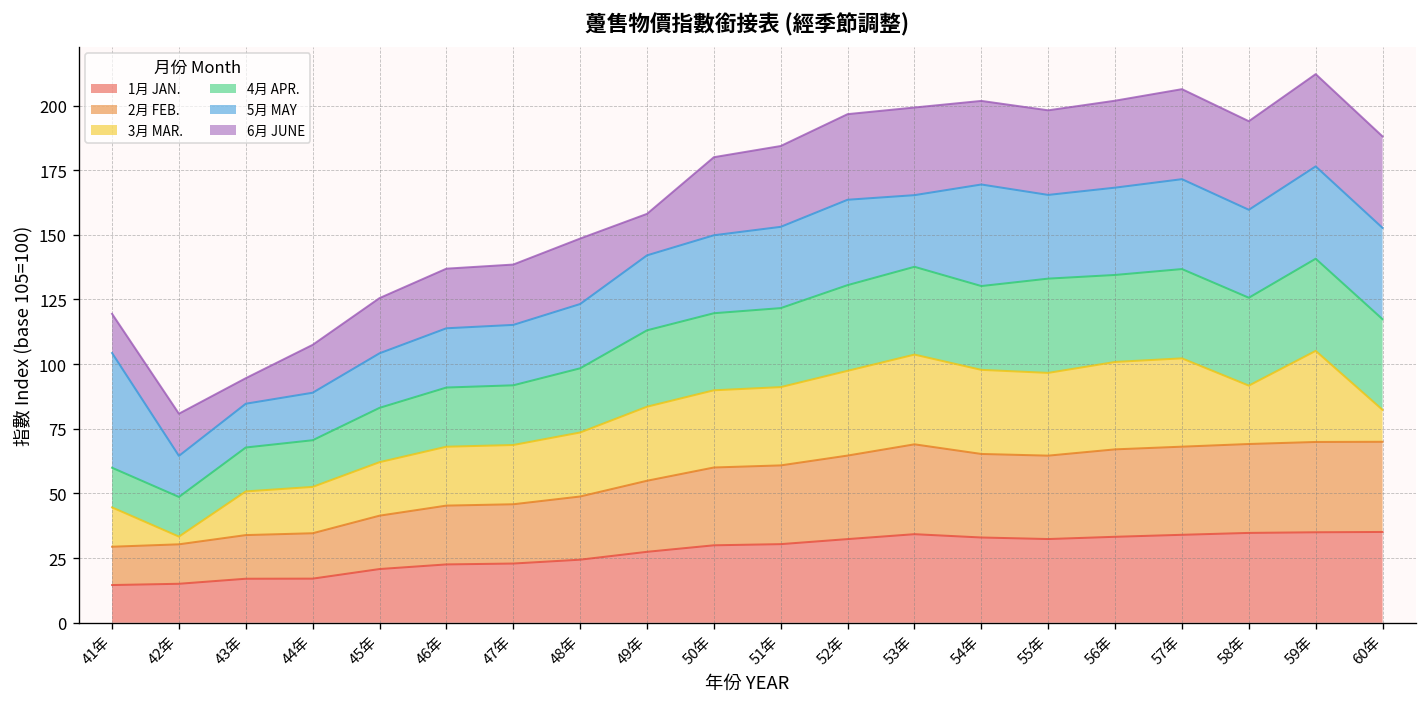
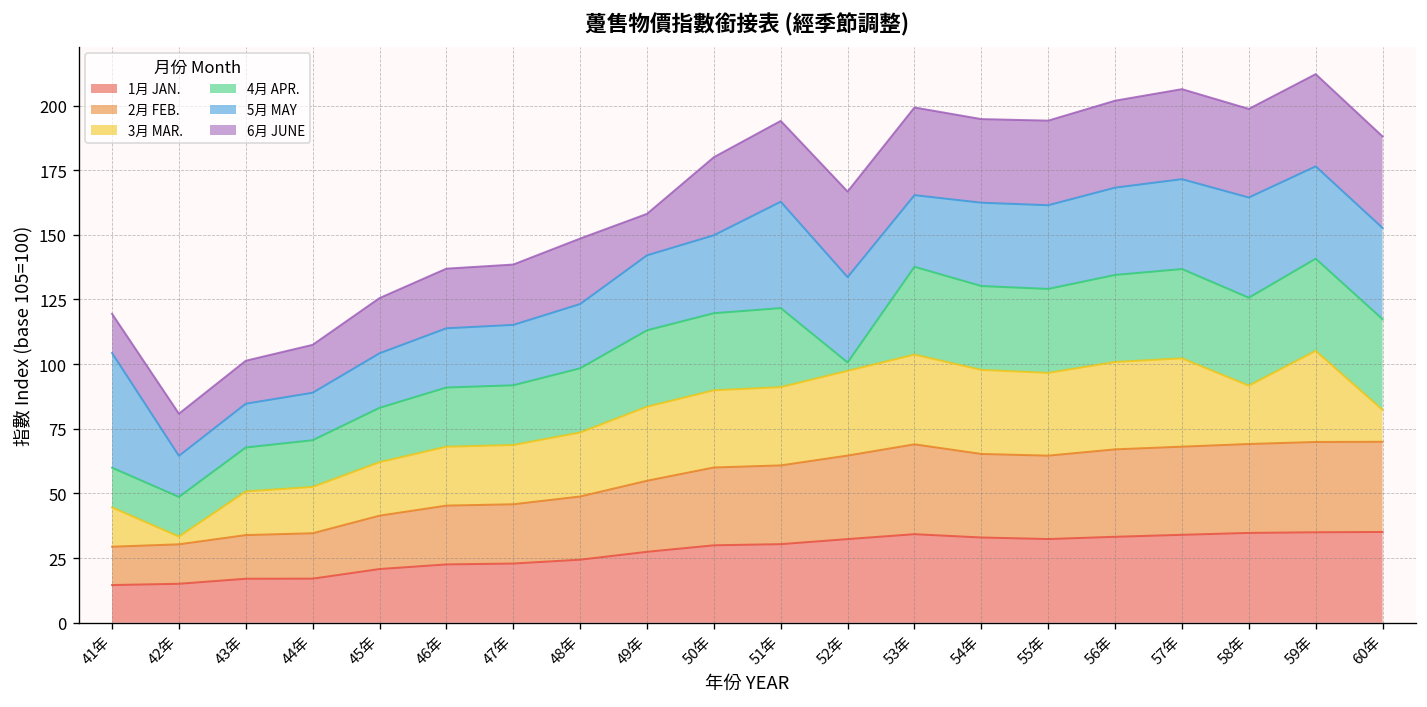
6月 JUNE, 43年: 10 -> 17
5月 MAY, 51年: 31 -> 41
4月 APR., 52年: 33 -> 3
5月 MAY, 54年: 39 -> 32
4月 APR., 55年: 36 -> 32
5月 MAY, 58年: 34 -> 39
